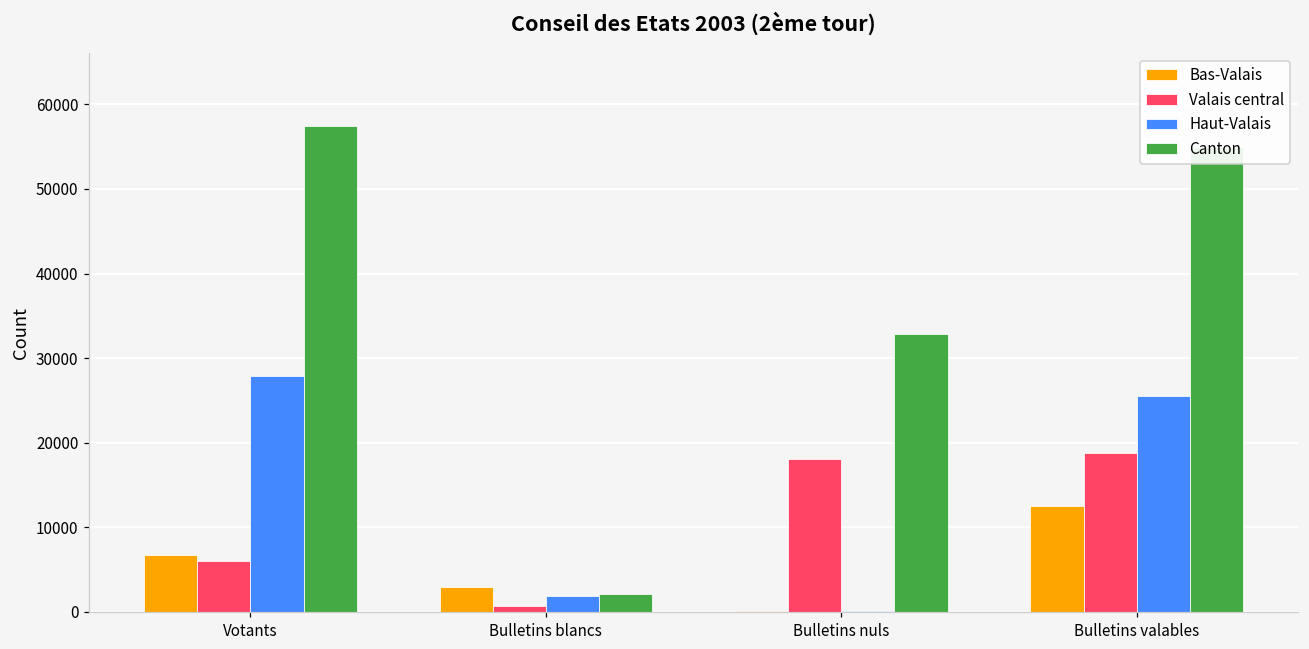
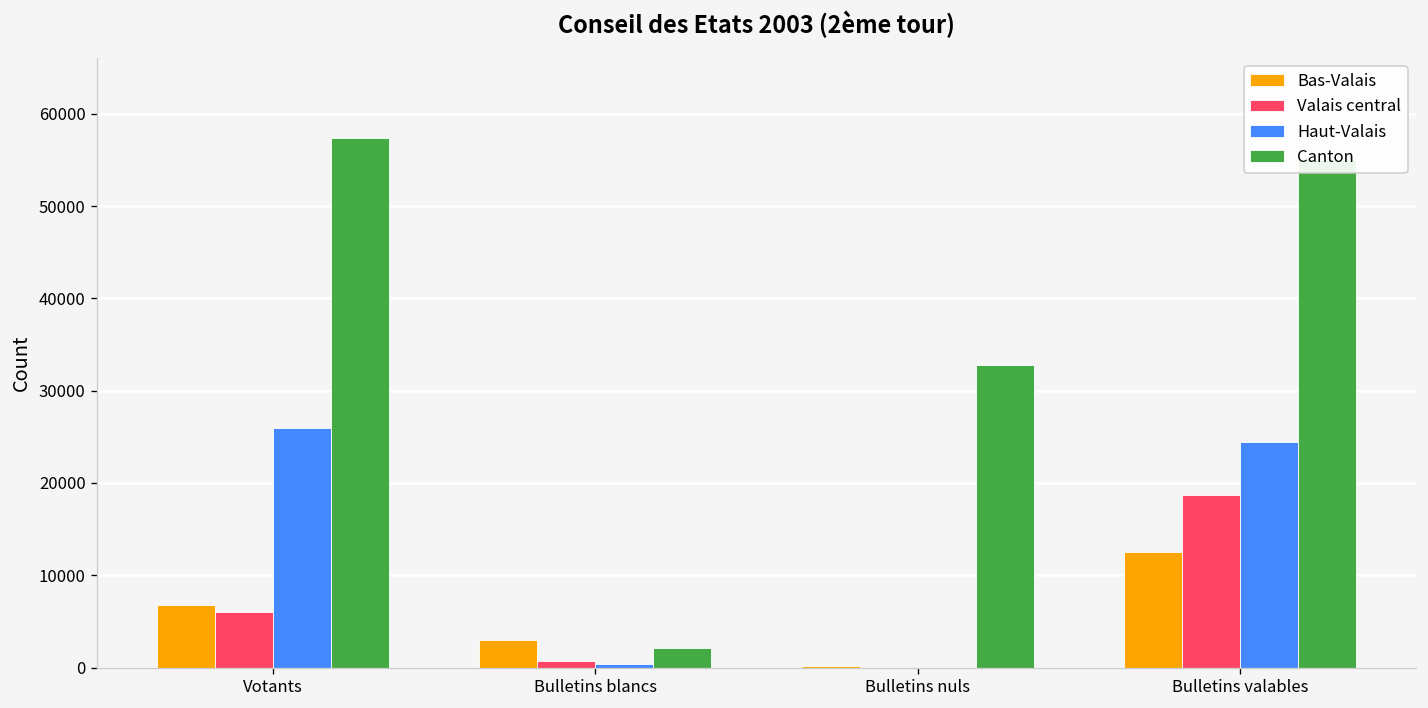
Haut-Valais, Votants: 28000 -> 26000
Haut-Valais, Bulletins blancs: 2000 -> 0
Valais central, Bulletins nuls: 18000 -> 0
Haut-Valais, Bulletins valables: 26000 -> 24000
